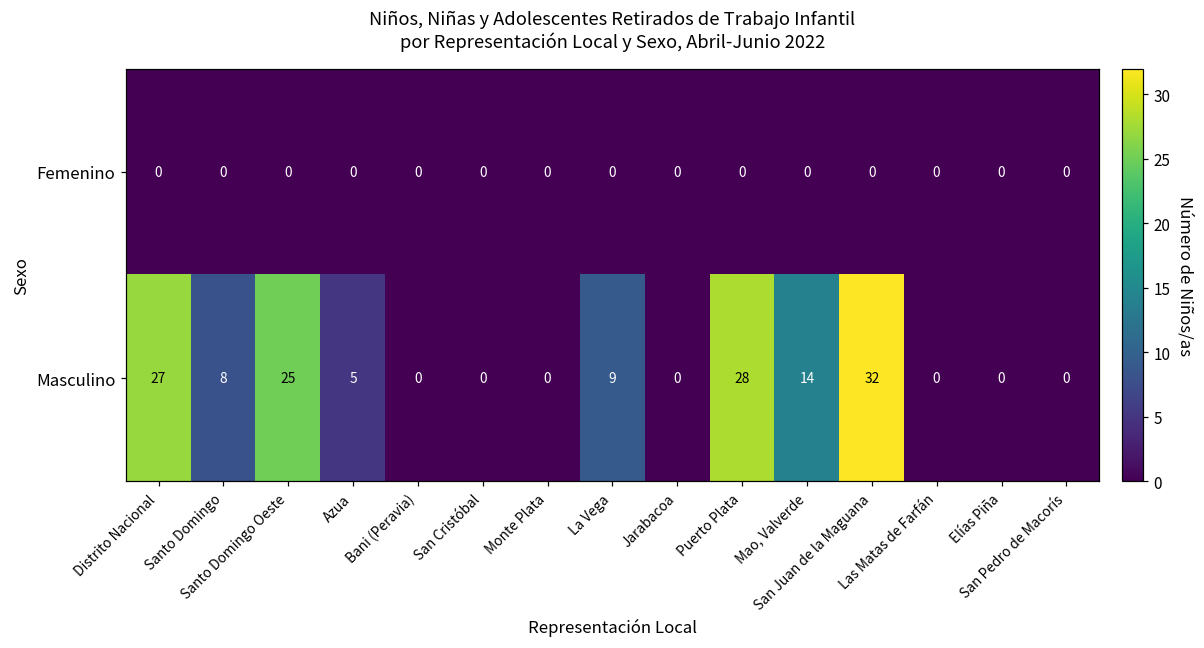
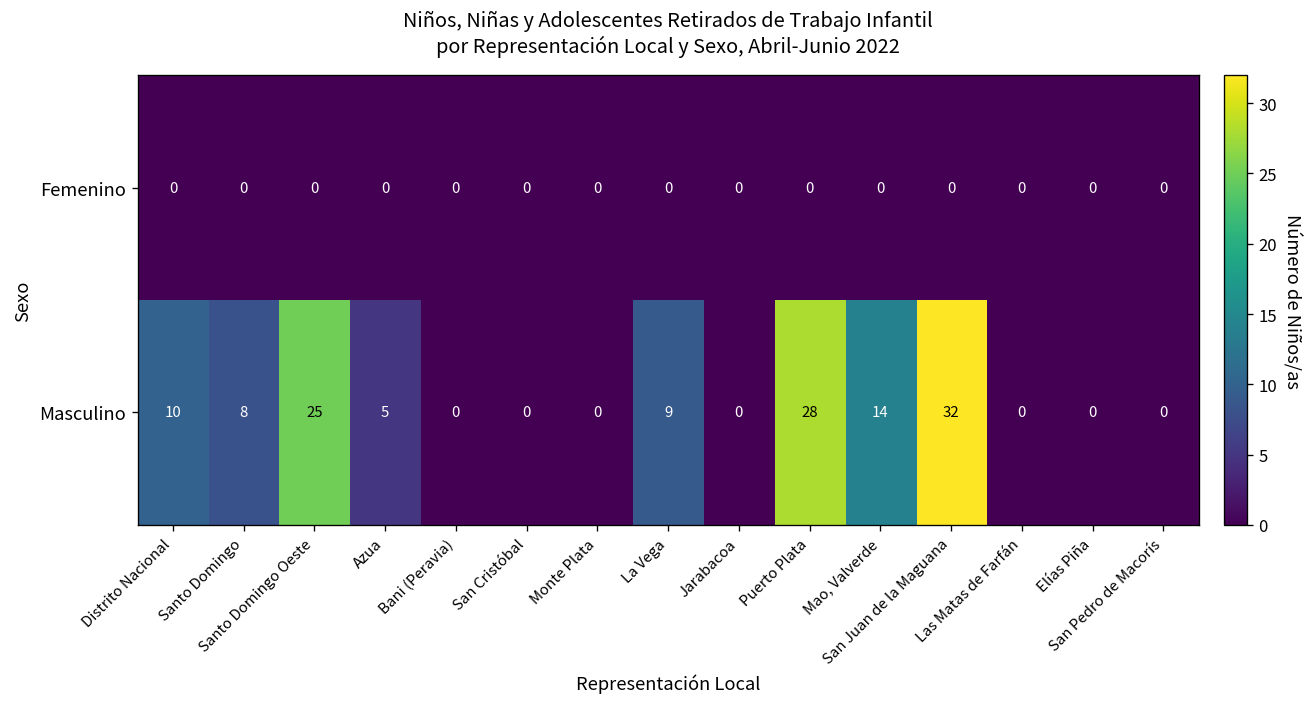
Masculino, Distrito Nacional: 27 -> 10
